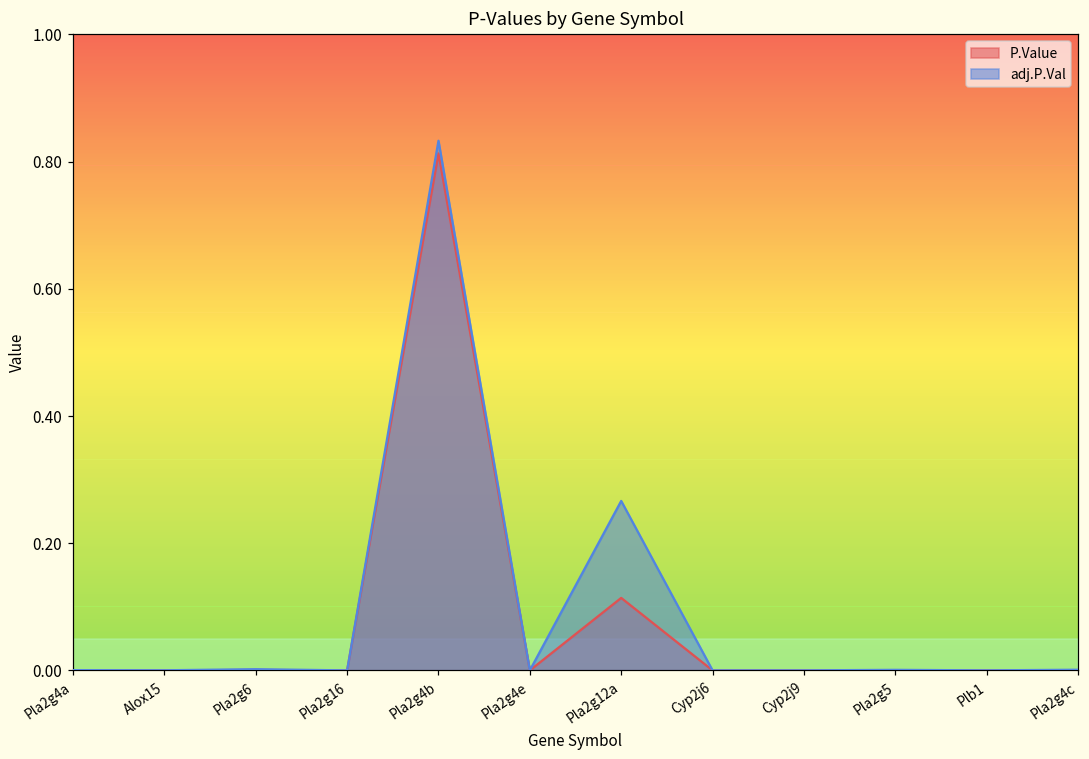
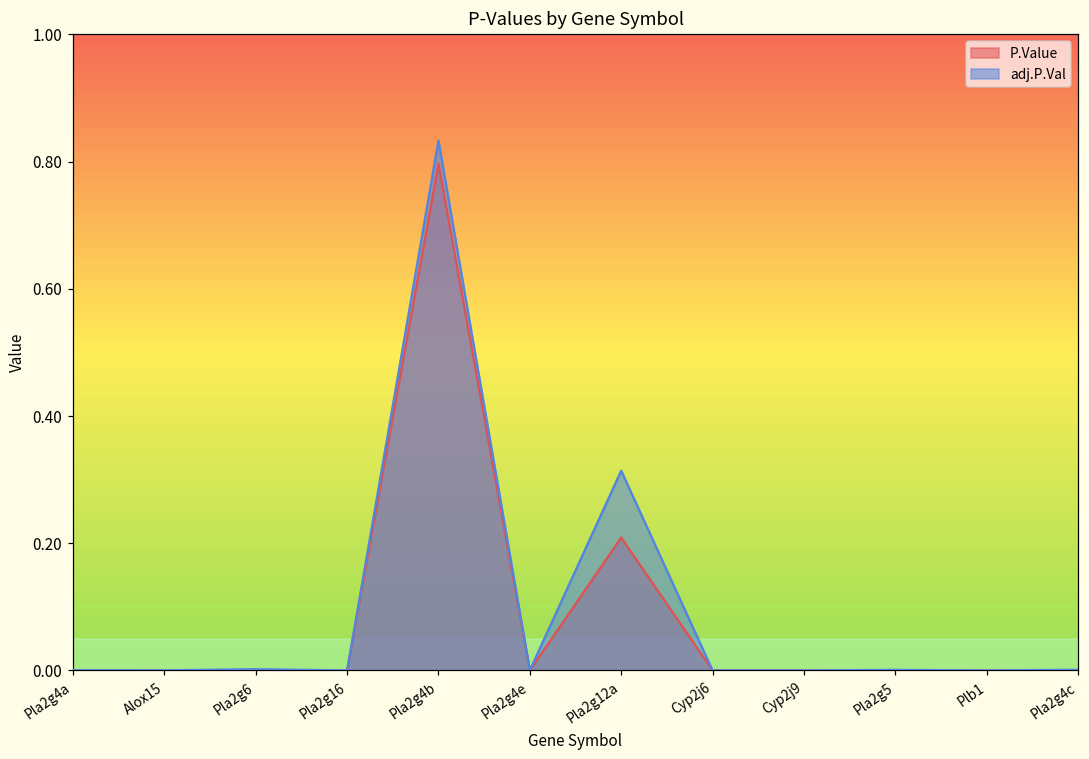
P.Value, Pla2g4b: 0.81 -> 0.80
P.Value, Pla2g12a: 0.11 -> 0.21
adj.P.Val, Pla2g12a: 0.27 -> 0.31
